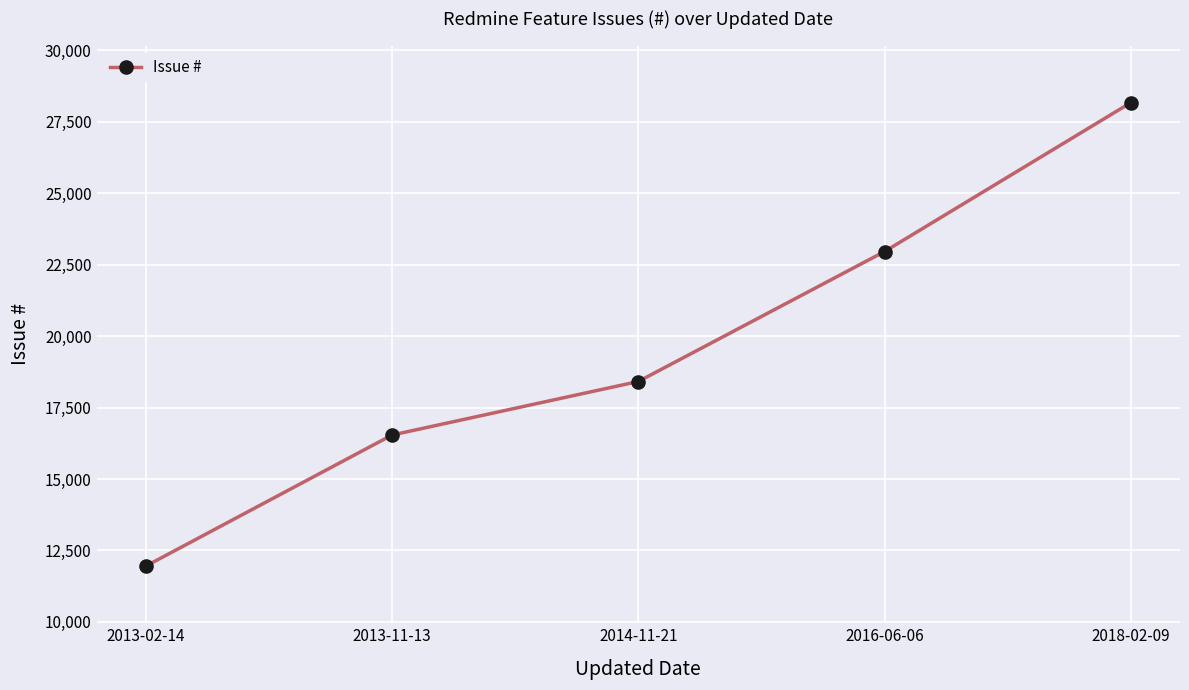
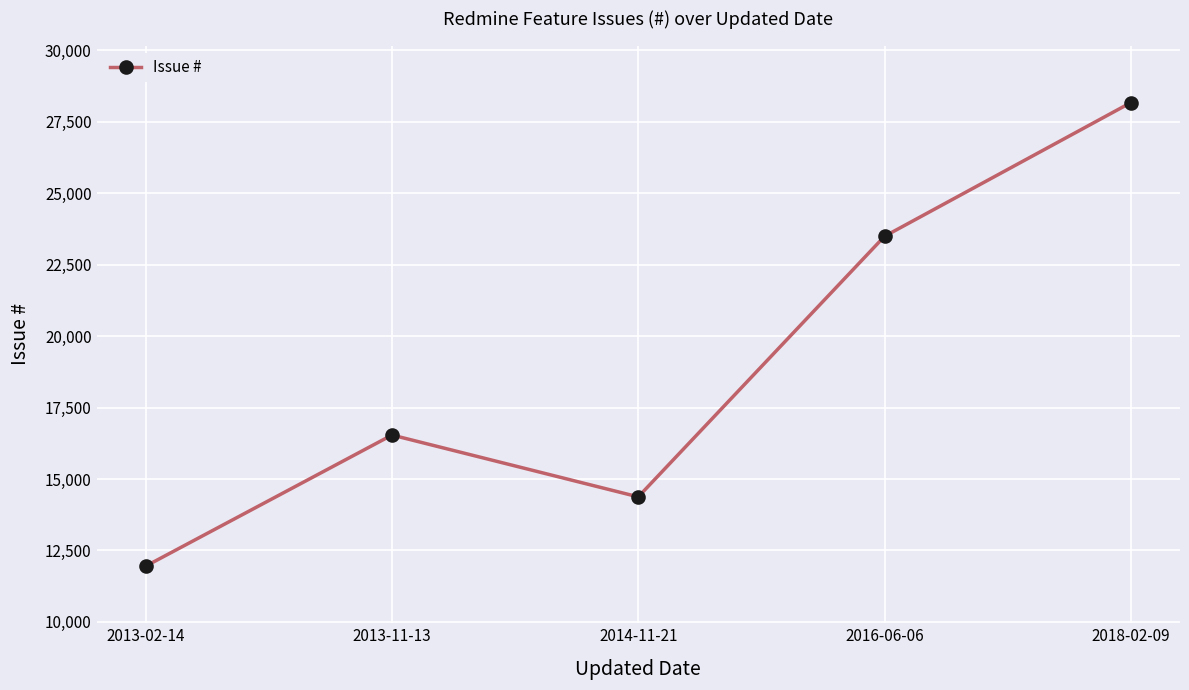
2014-11-21: 18,400 -> 14,400
2016-06-06: 23,000 -> 23,500
